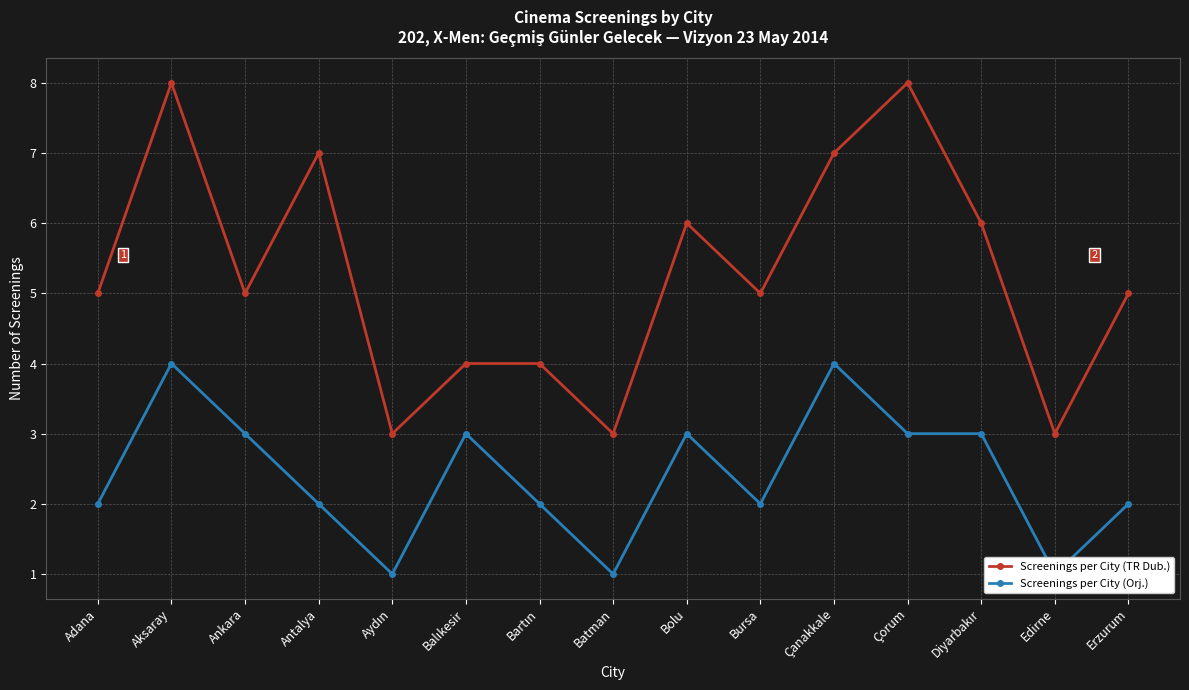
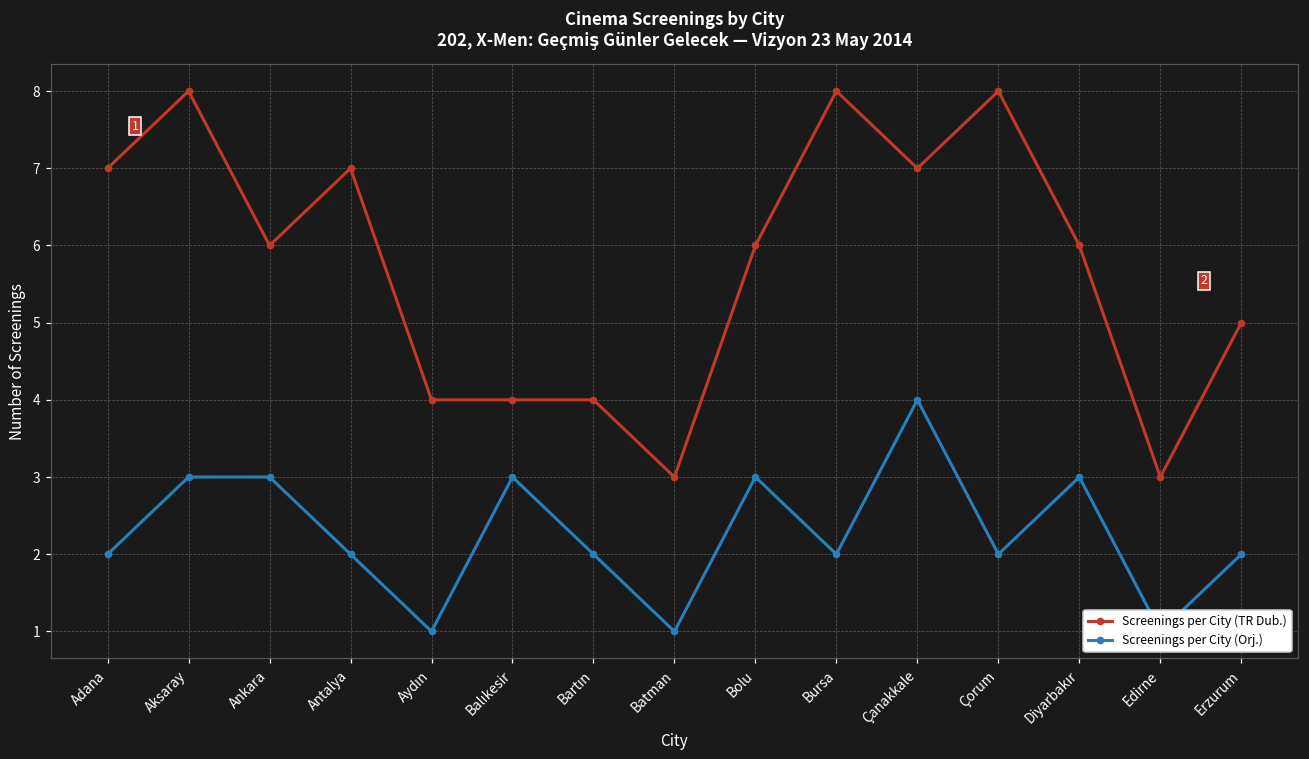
Screenings per City (TR Dub.), Adana: 5 -> 7
Screenings per City (Orj.), Aksaray: 4 -> 3
Screenings per City (TR Dub.), Ankara: 5 -> 6
Screenings per City (TR Dub.), Aydın: 3 -> 4
Screenings per City (TR Dub.), Bursa: 5 -> 8
Screenings per City (Orj.), Çorum: 3 -> 2
